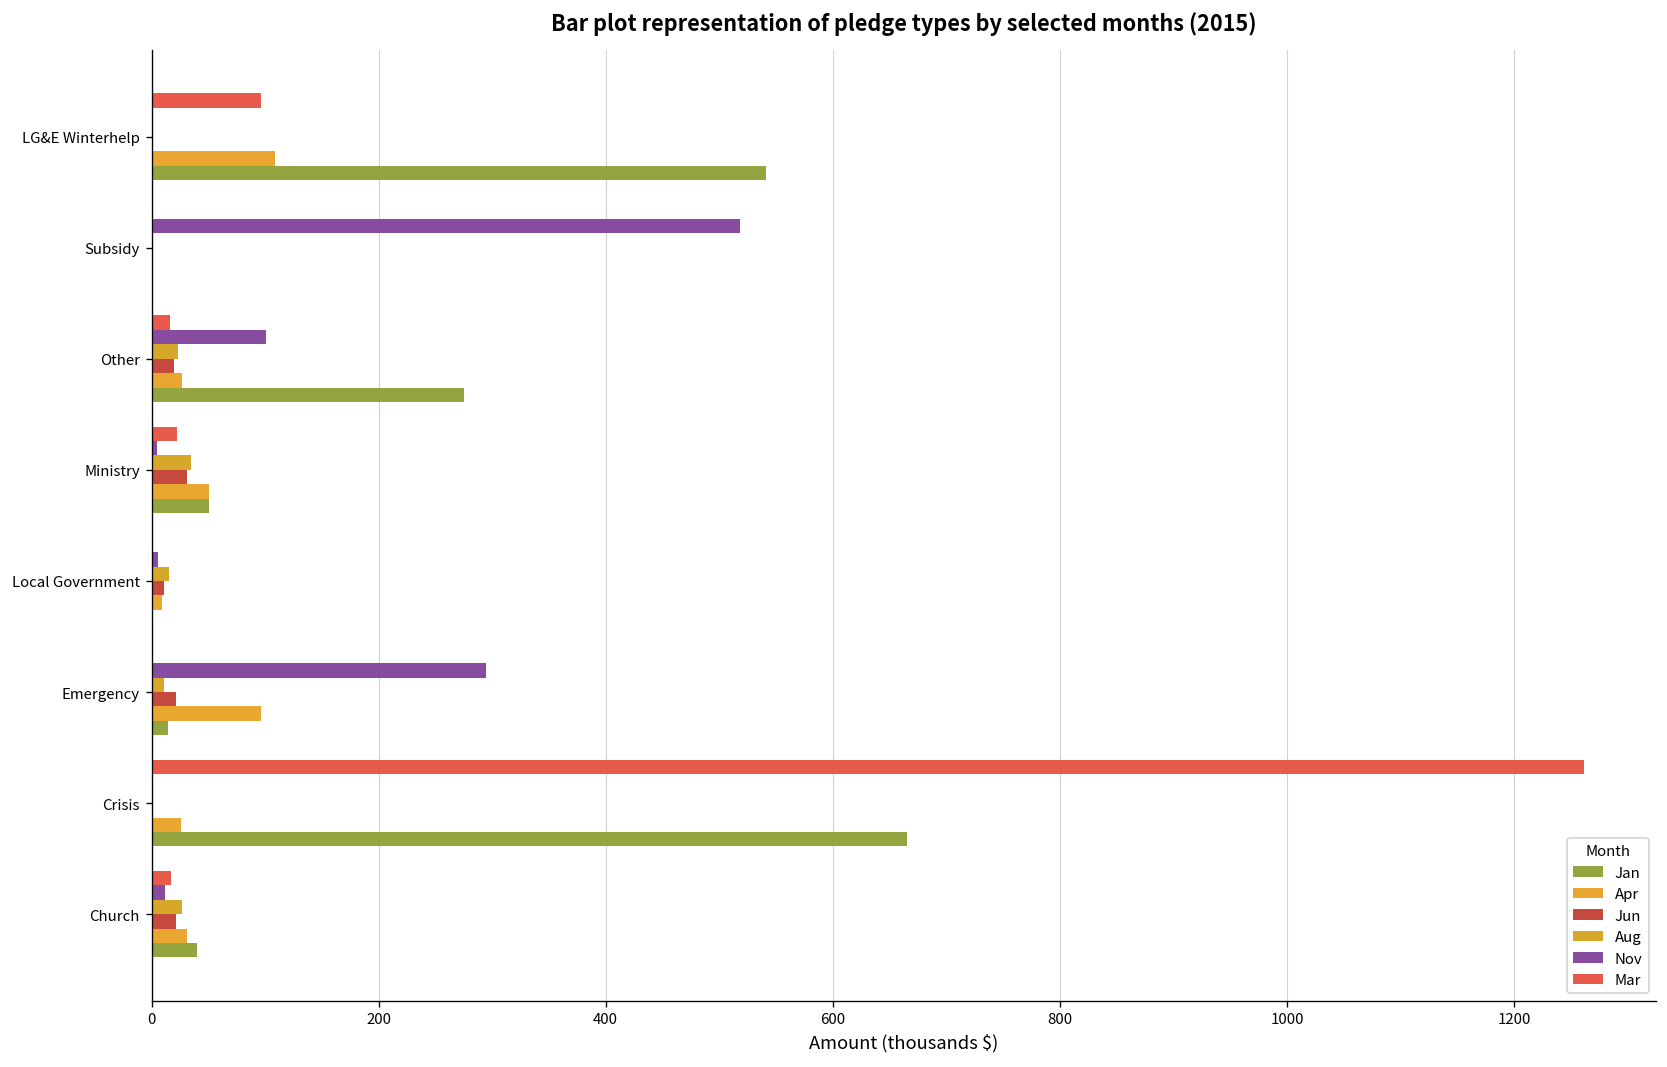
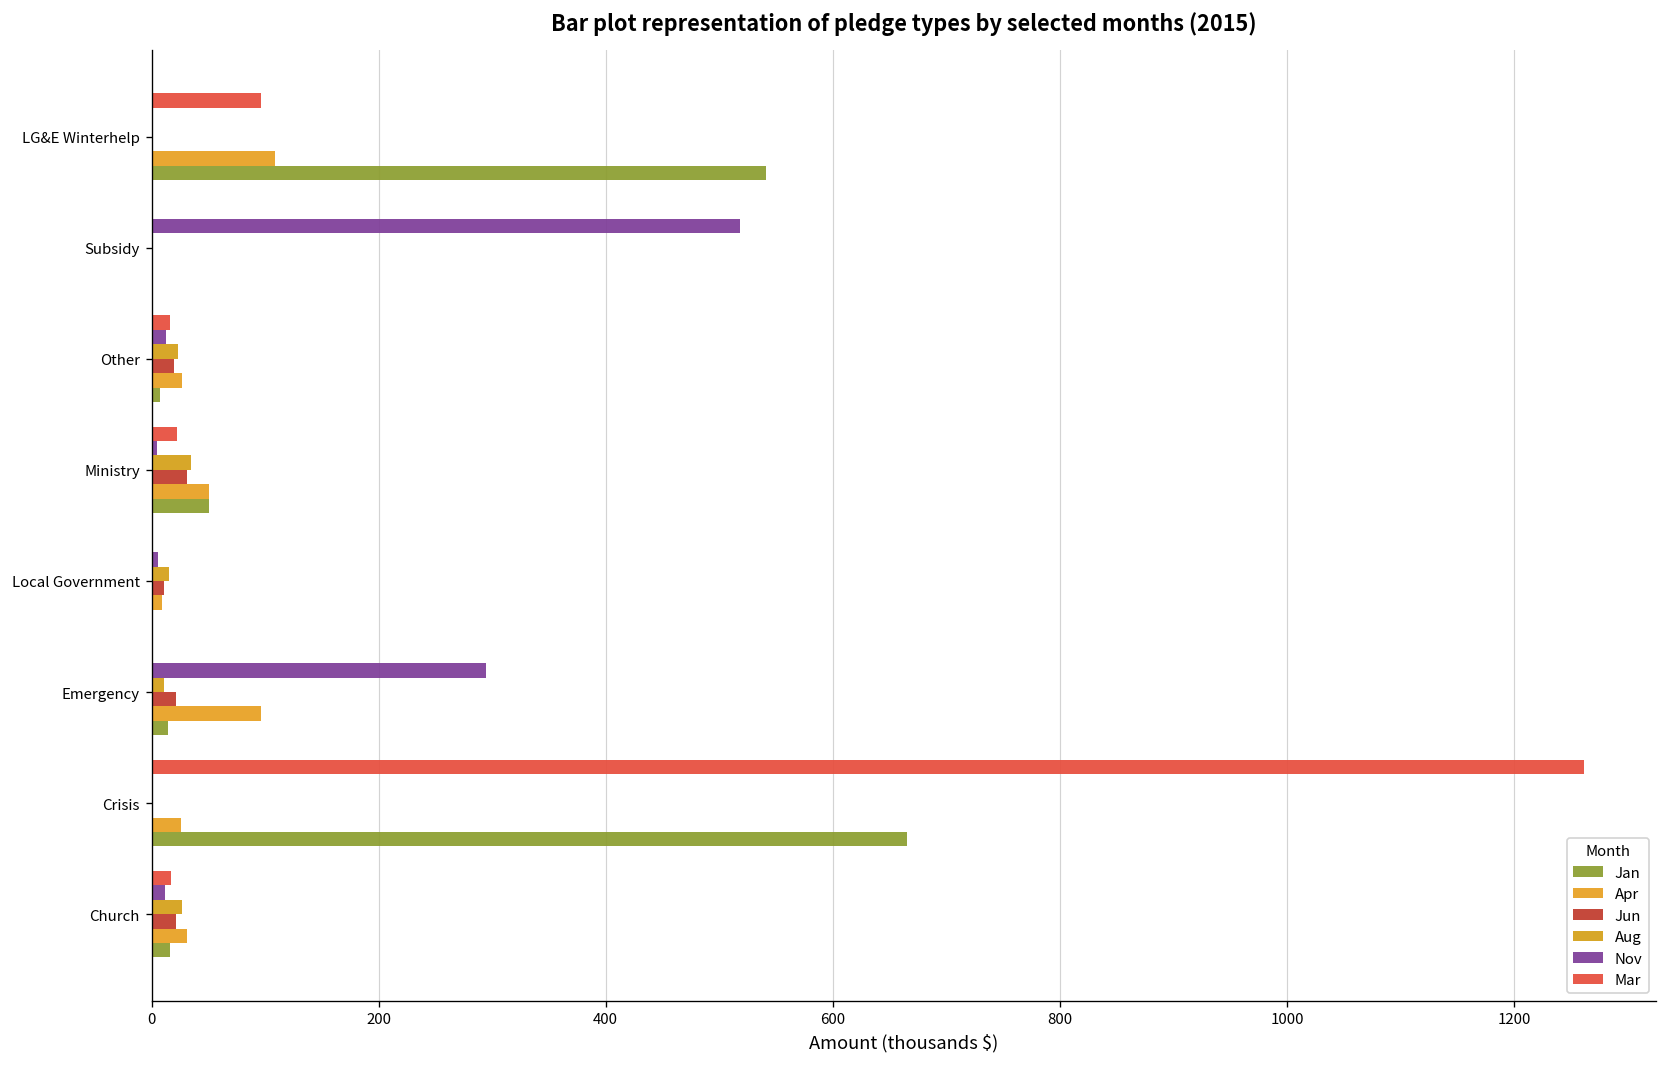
Nov, Other: 100 -> 10
Jan, Other: 280 -> 10
Jan, Church: 40 -> 20
